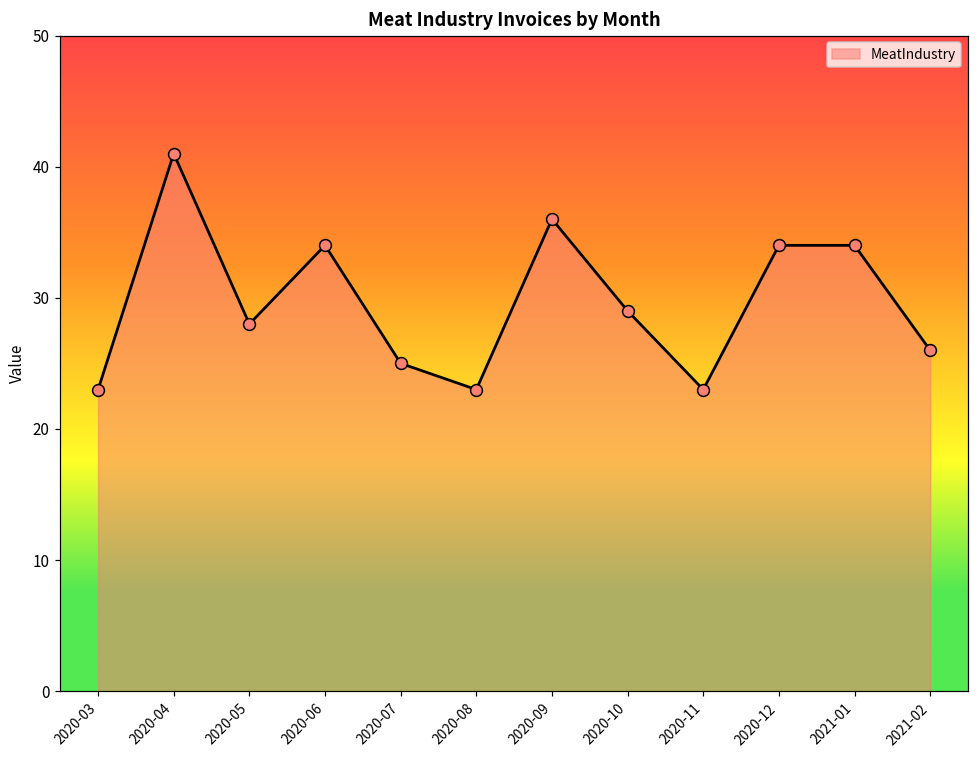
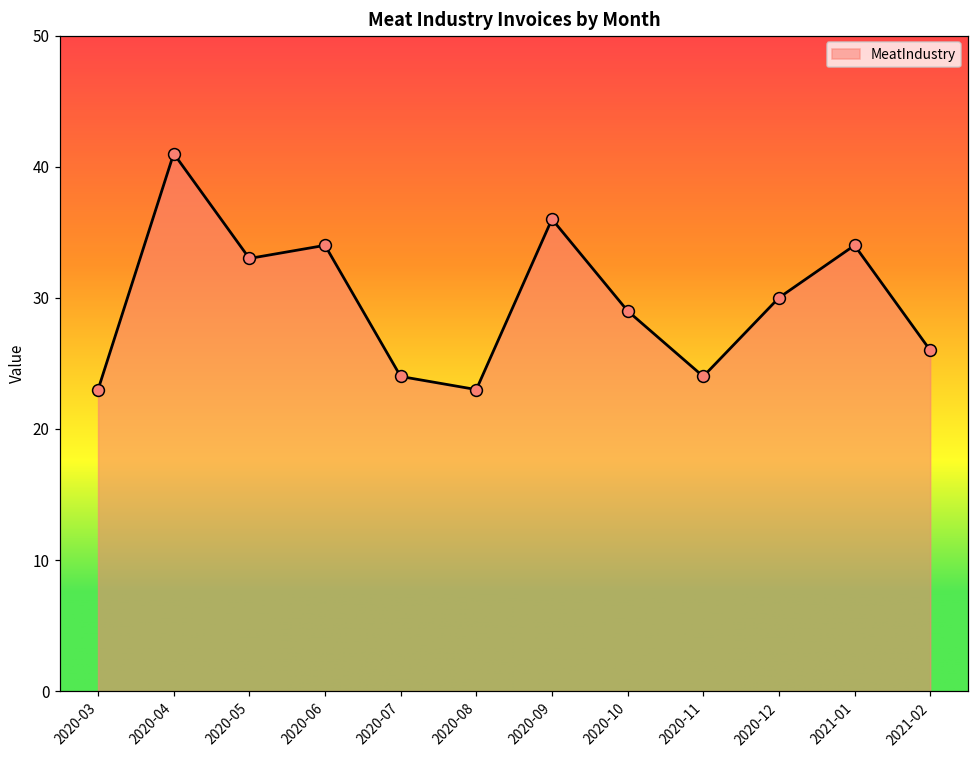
2020-05: 28 -> 33
2020-07: 25 -> 24
2020-11: 23 -> 24
2020-12: 34 -> 30
